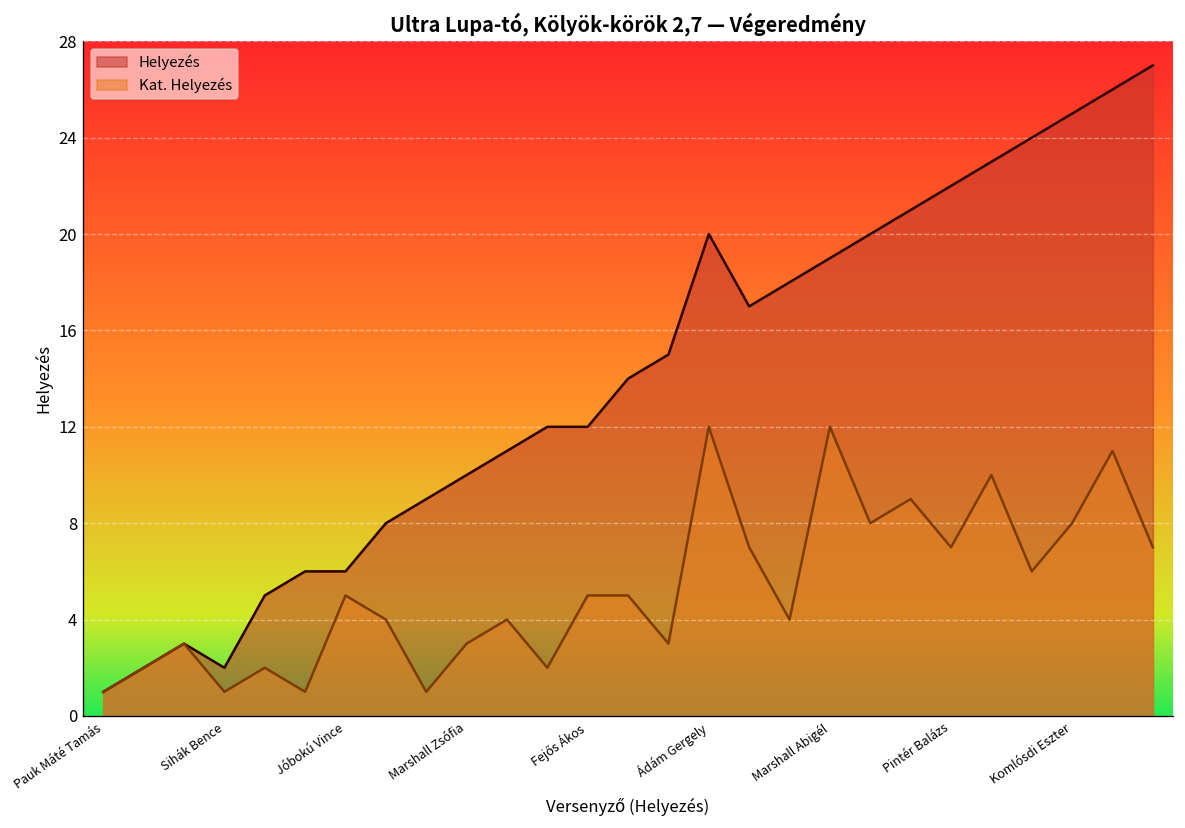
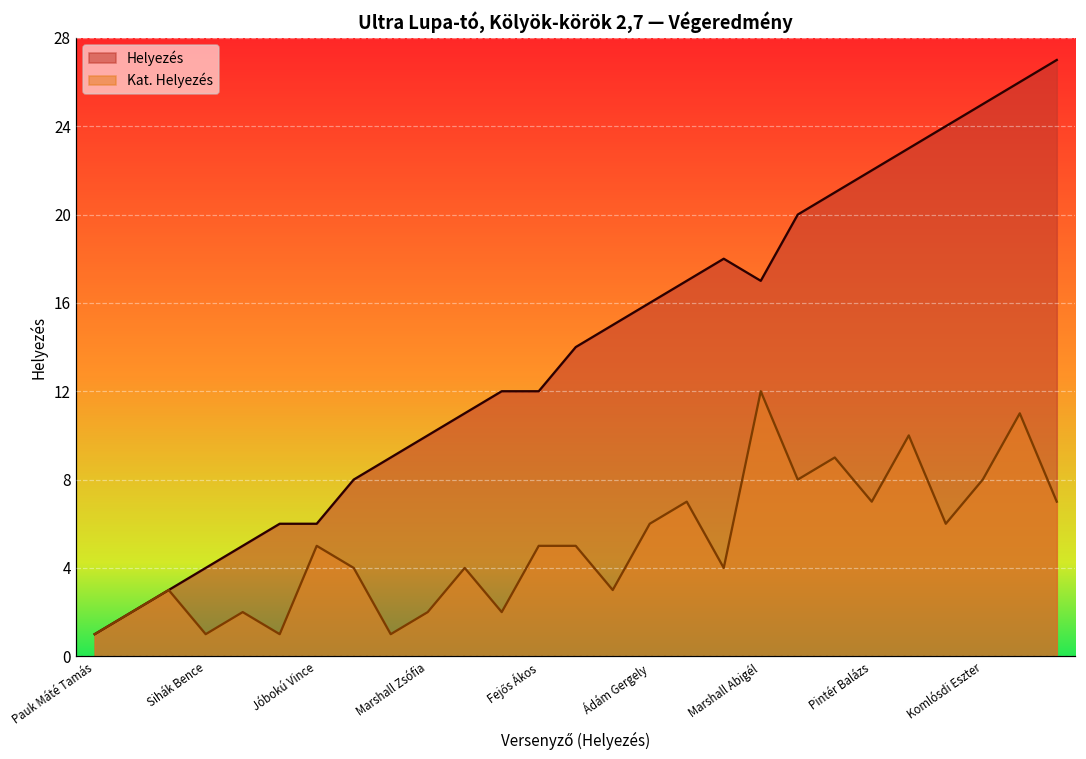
Helyezés, Sihák Bence: 2 -> 4
Kat. Helyezés, Marshall Zsófia: 3 -> 2
Helyezés, Ádám Gergely: 20 -> 16
Kat. Helyezés, Ádám Gergely: 12 -> 6
Helyezés, Marshall Abigél: 19 -> 17
